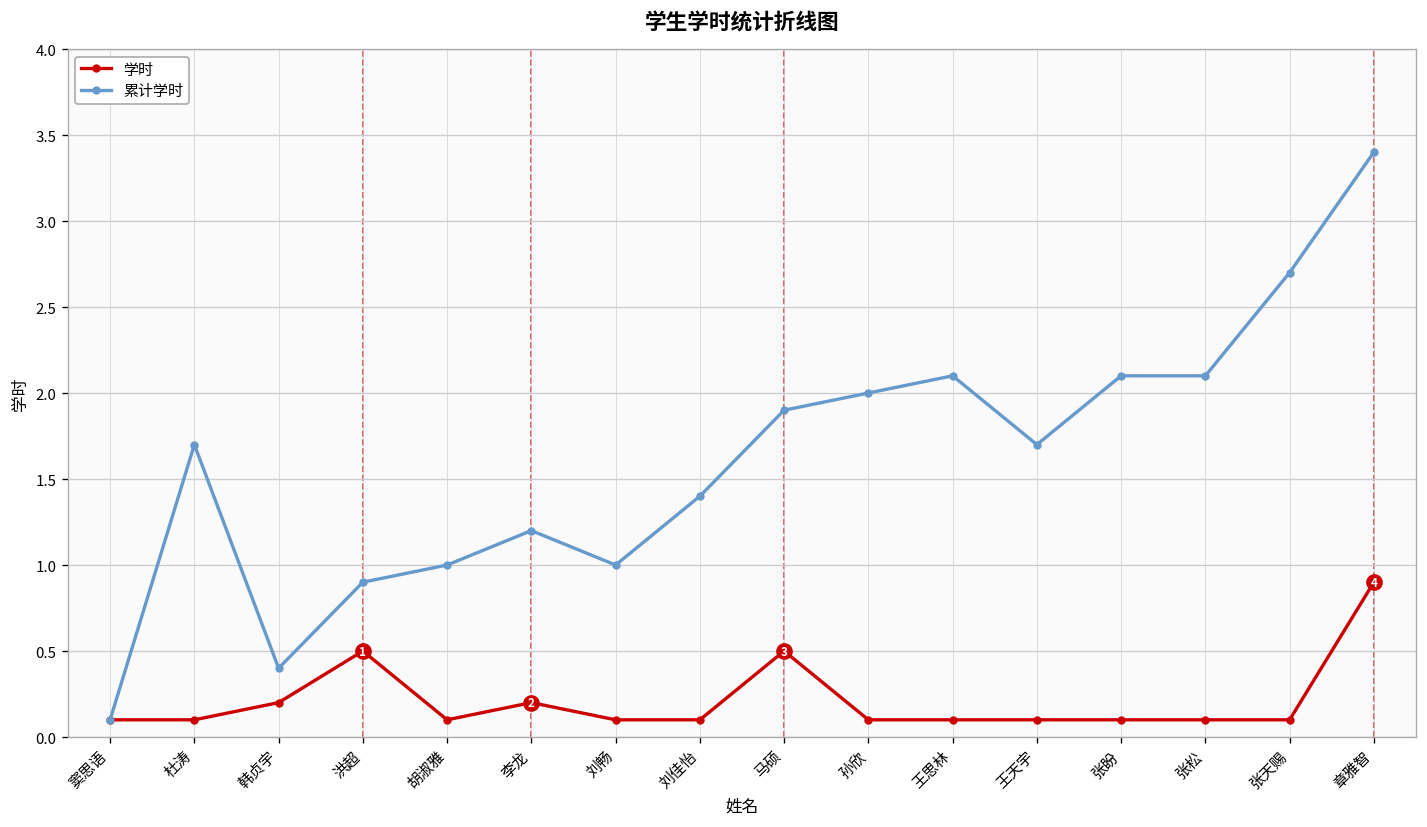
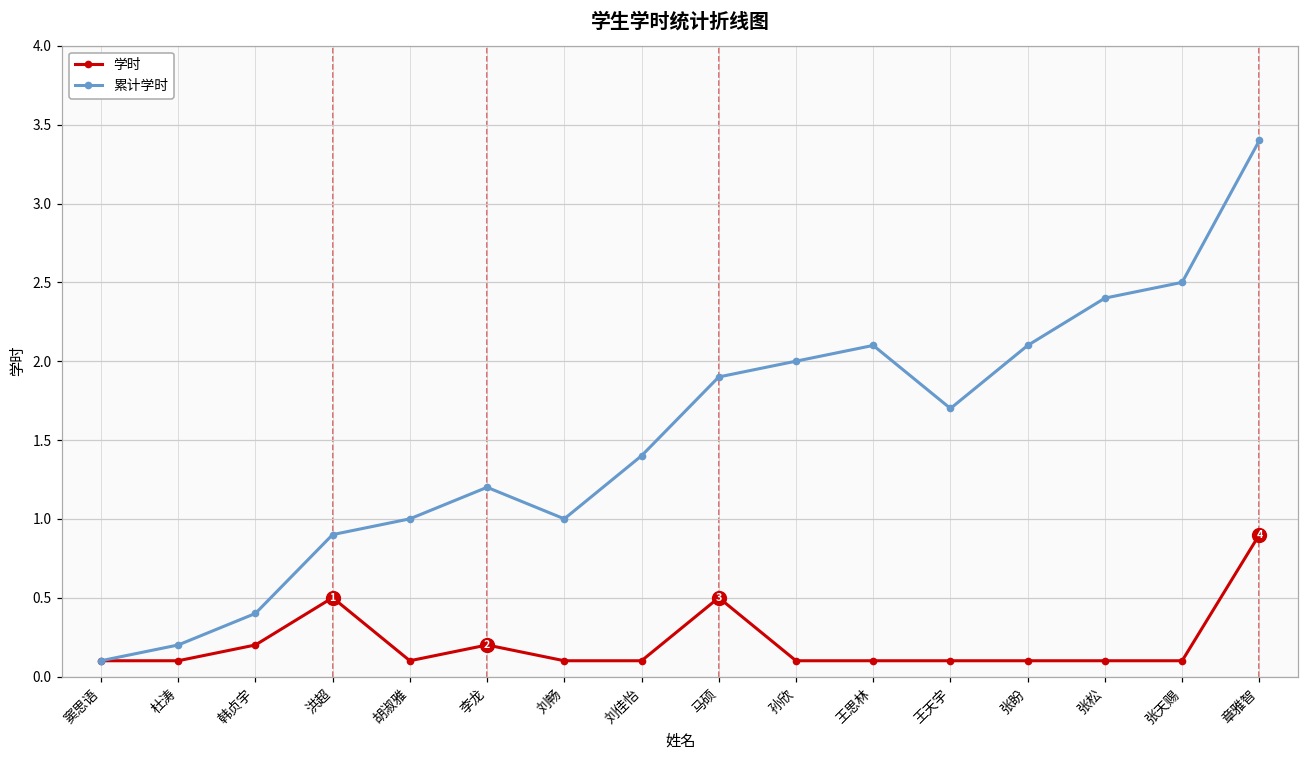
累计学时, 杜涛: 1.7 -> 0.2
累计学时, 张松: 2.1 -> 2.4
累计学时, 张天赐: 2.7 -> 2.5
